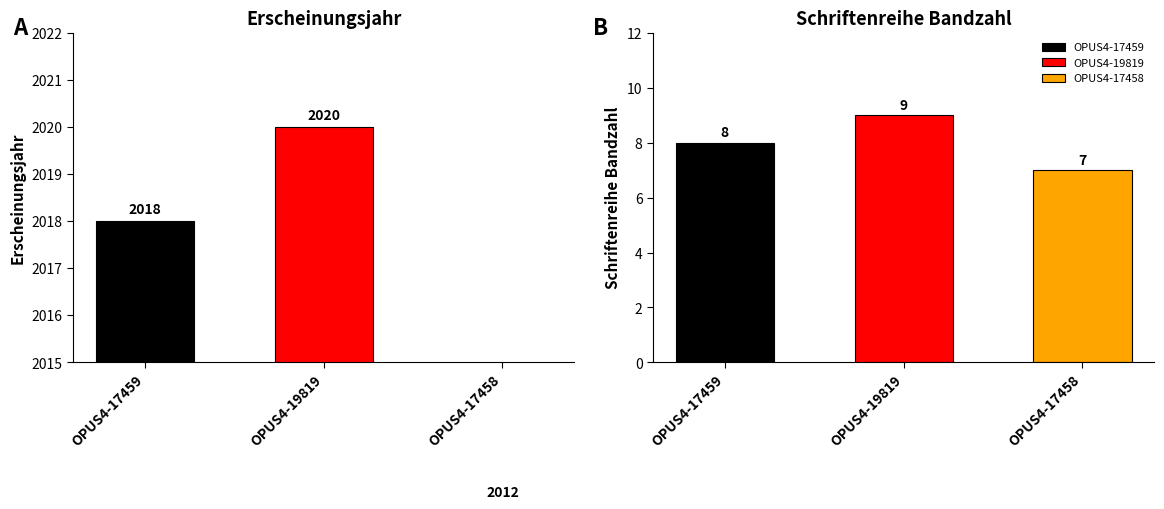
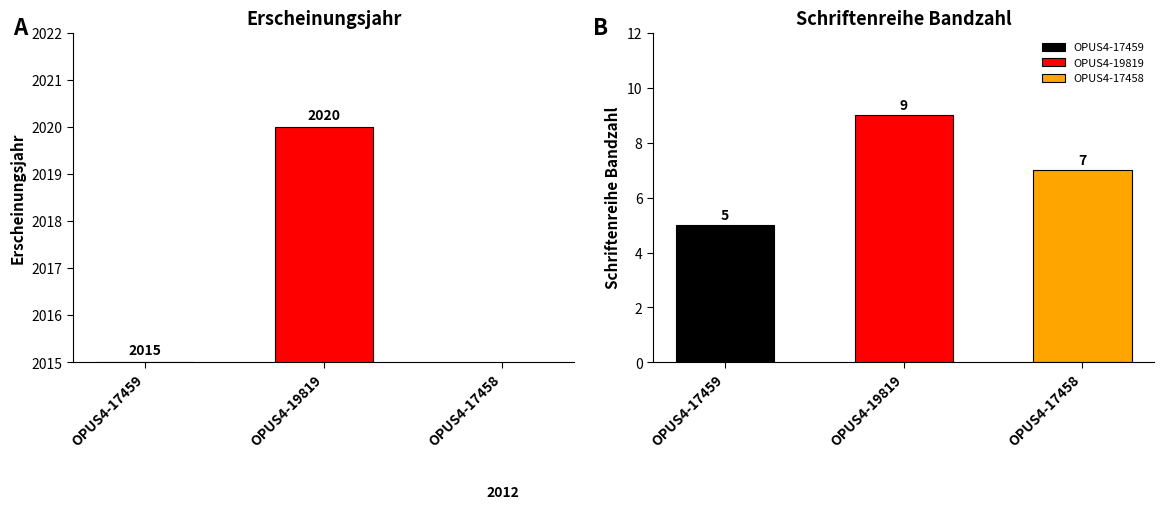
Erscheinungsjahr, OPUS4-17459: 2018 -> 2015
Schriftenreihe Bandzahl, OPUS4-17459: 8 -> 5
